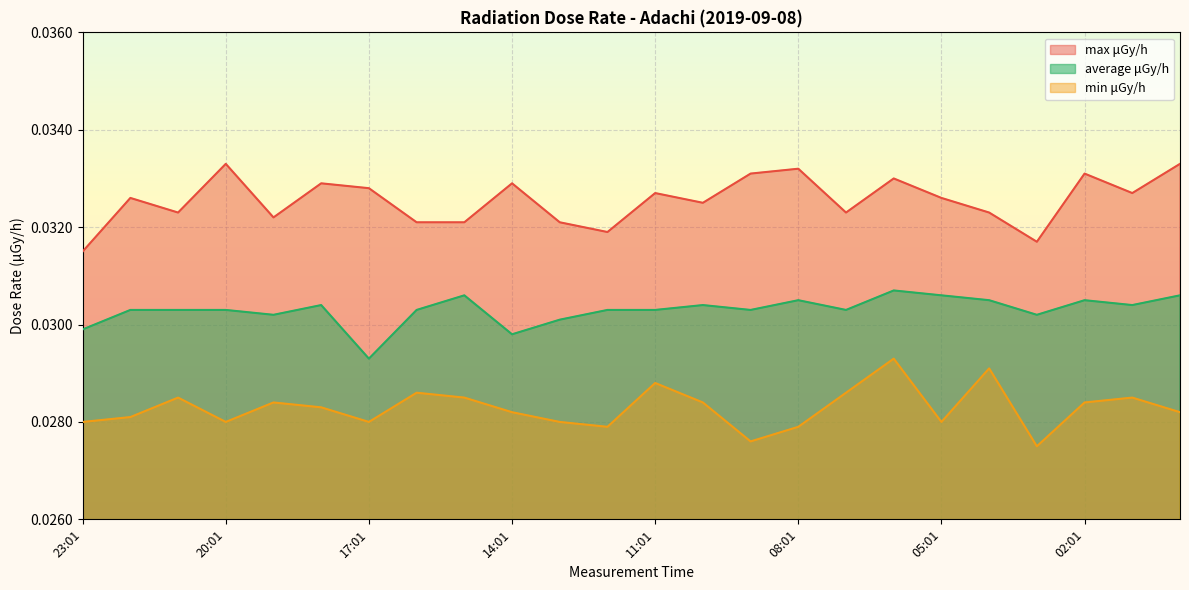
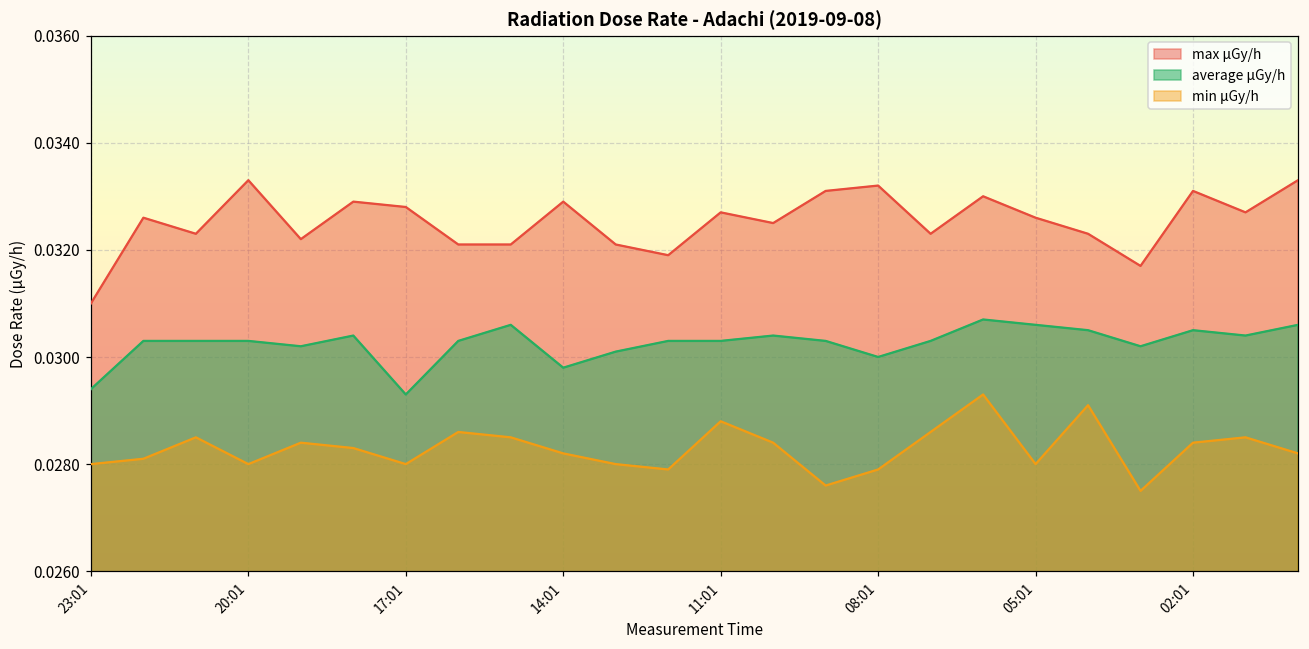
max μGy/h, 23:01: 0.0315 -> 0.0310
average μGy/h, 23:01: 0.0299 -> 0.0294
average μGy/h, 08:01: 0.0305 -> 0.0300
